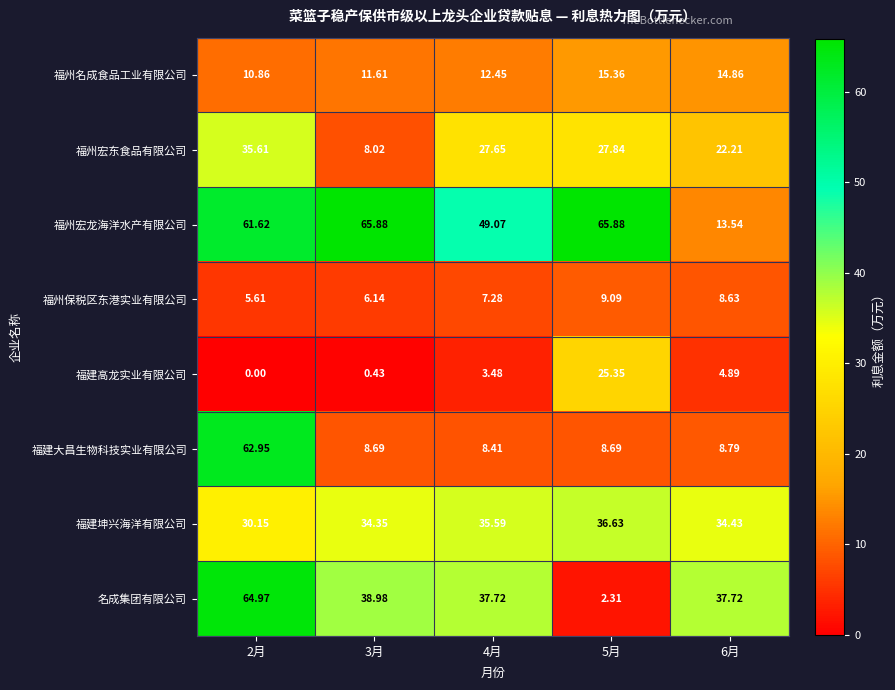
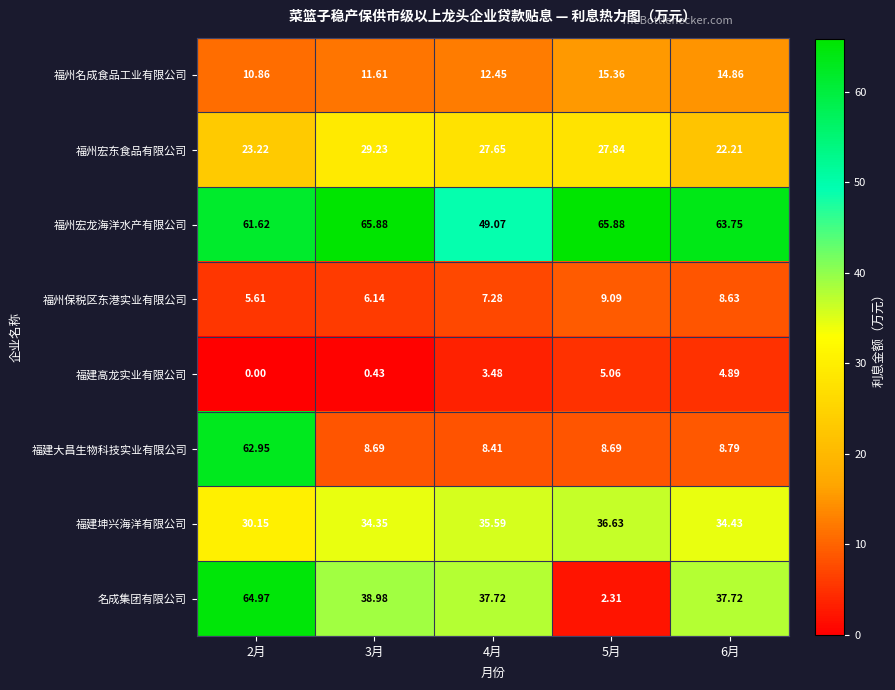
福州宏东食品有限公司, 2月: 35.61 -> 23.22
福州宏东食品有限公司, 3月: 8.02 -> 29.23
福州宏龙海洋水产有限公司, 6月: 13.54 -> 63.75
福建高龙实业有限公司, 5月: 25.35 -> 5.06
